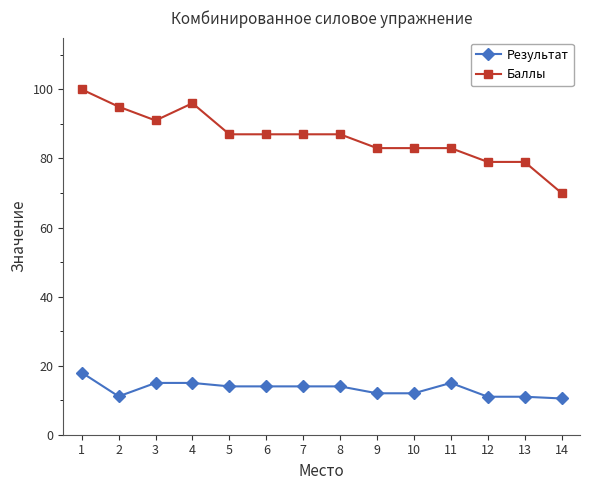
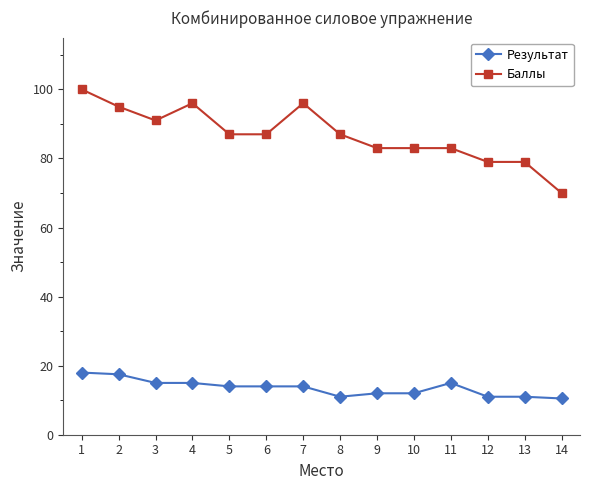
Результат, 2: 11 -> 18
Баллы, 7: 87 -> 96
Результат, 8: 14 -> 11
